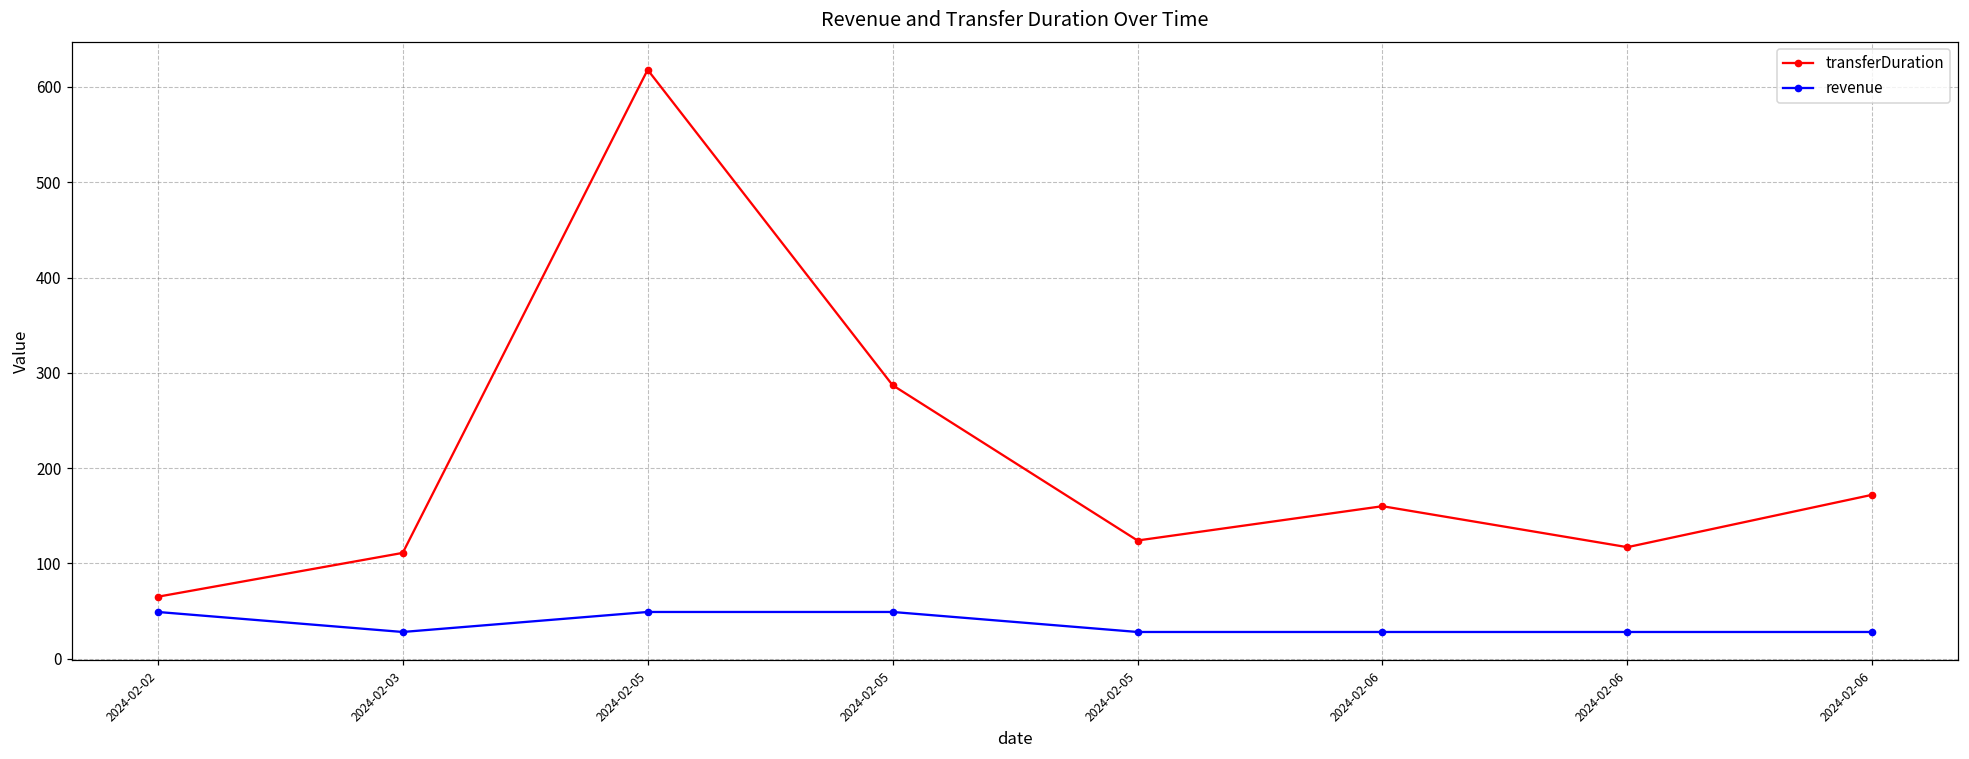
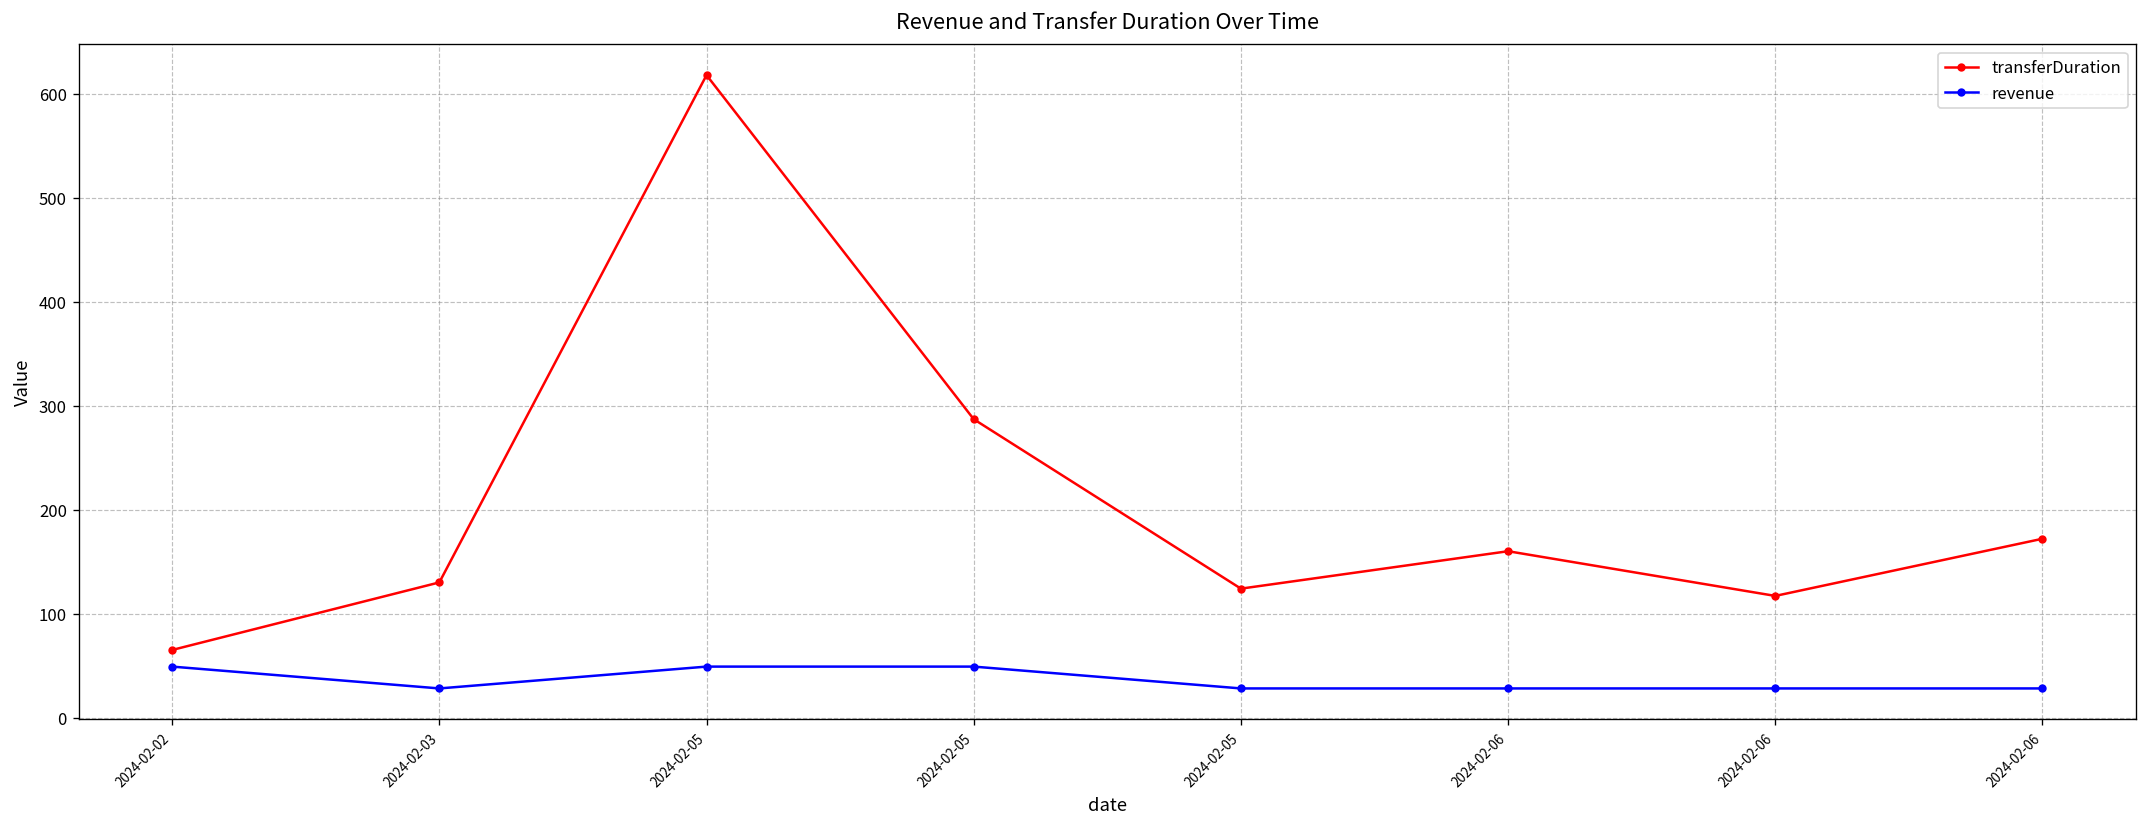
transferDuration, 2024-02-03: 110 -> 130
